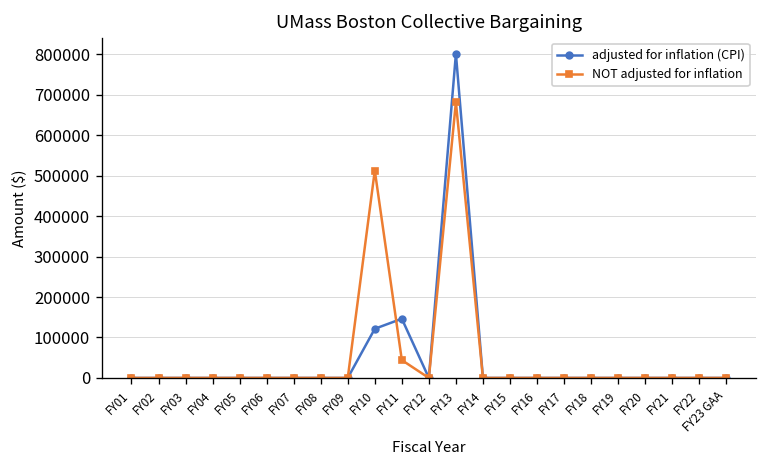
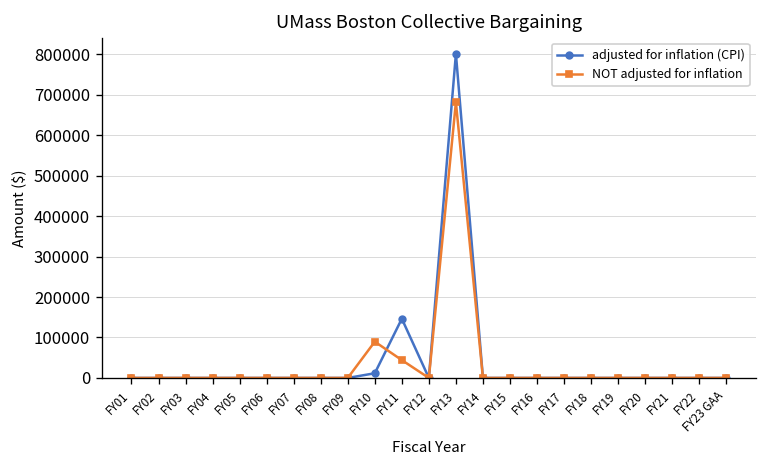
adjusted for inflation (CPI), FY10: 120000 -> 10000
NOT adjusted for inflation, FY10: 510000 -> 90000
